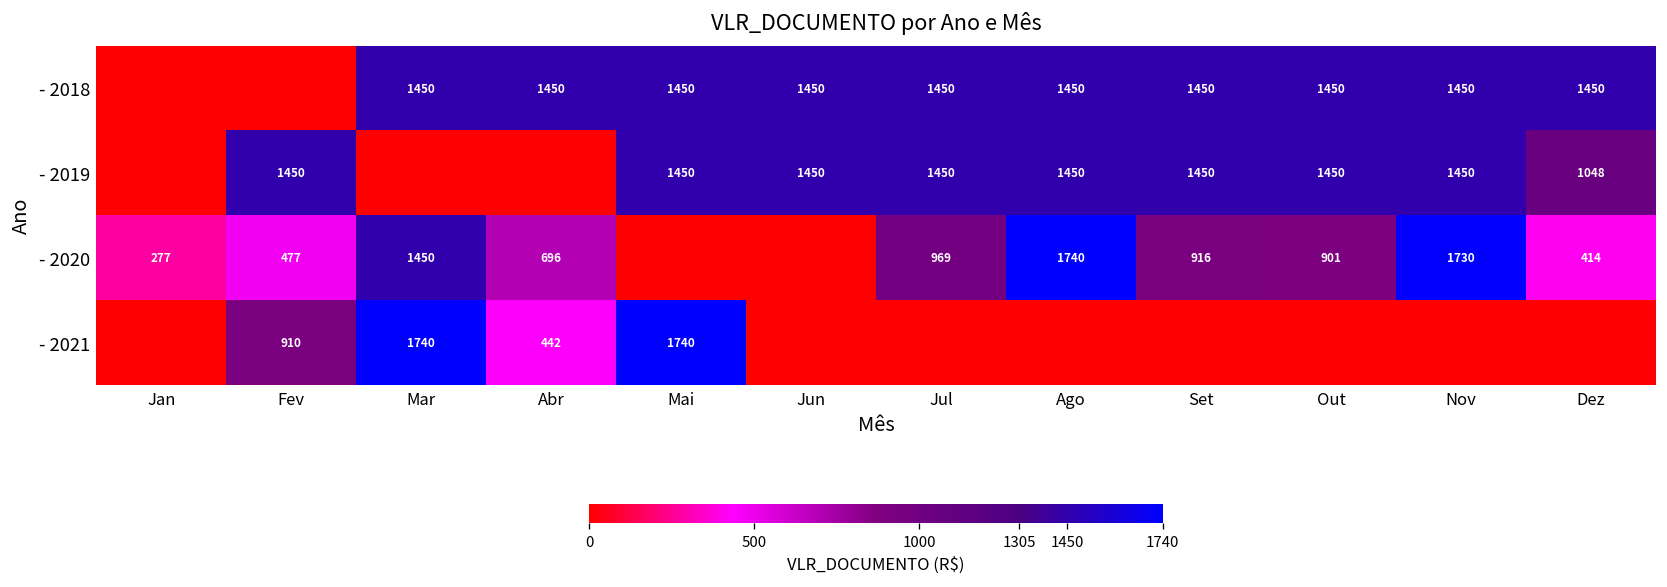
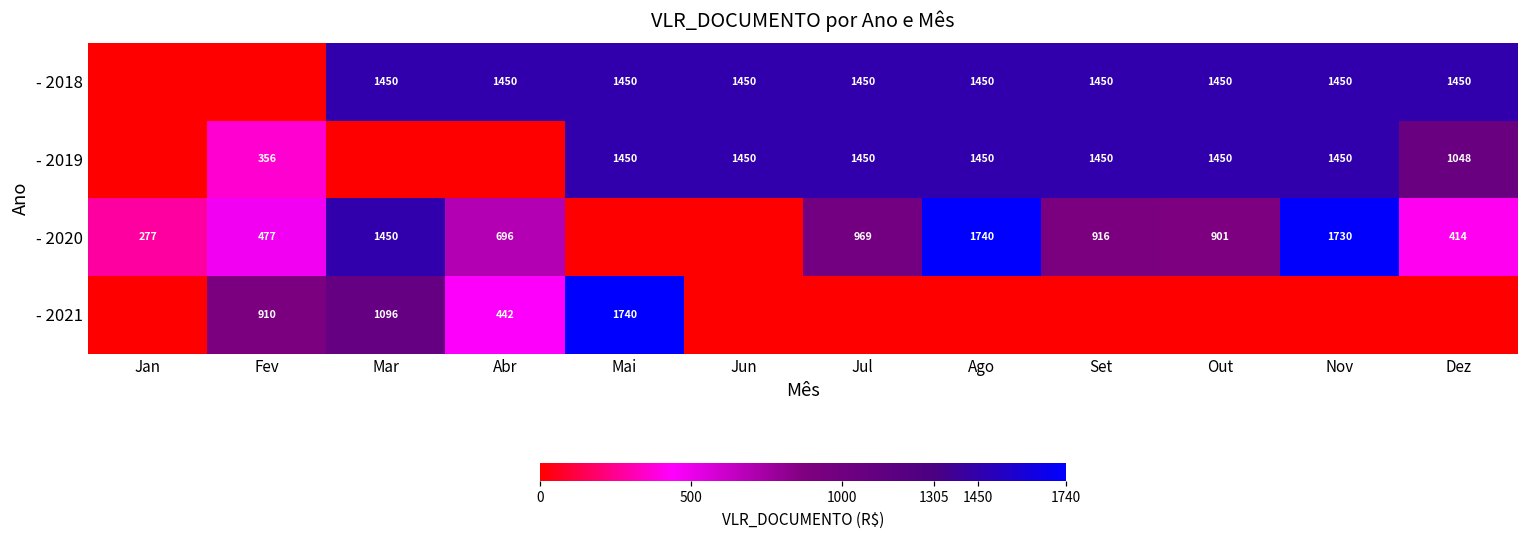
- 2019, Fev: 1450 -> 356
- 2021, Mar: 1740 -> 1096
